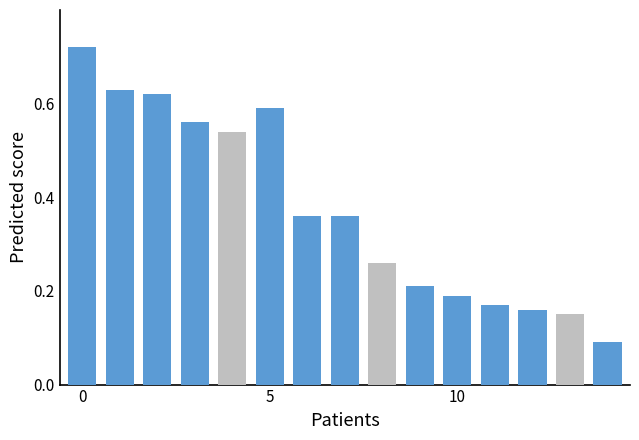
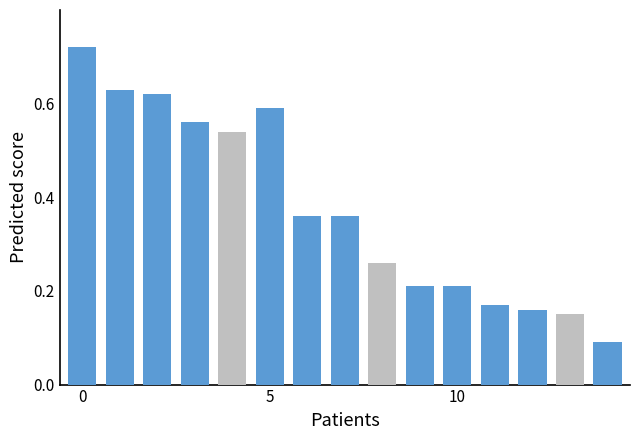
10: 0.19 -> 0.21
